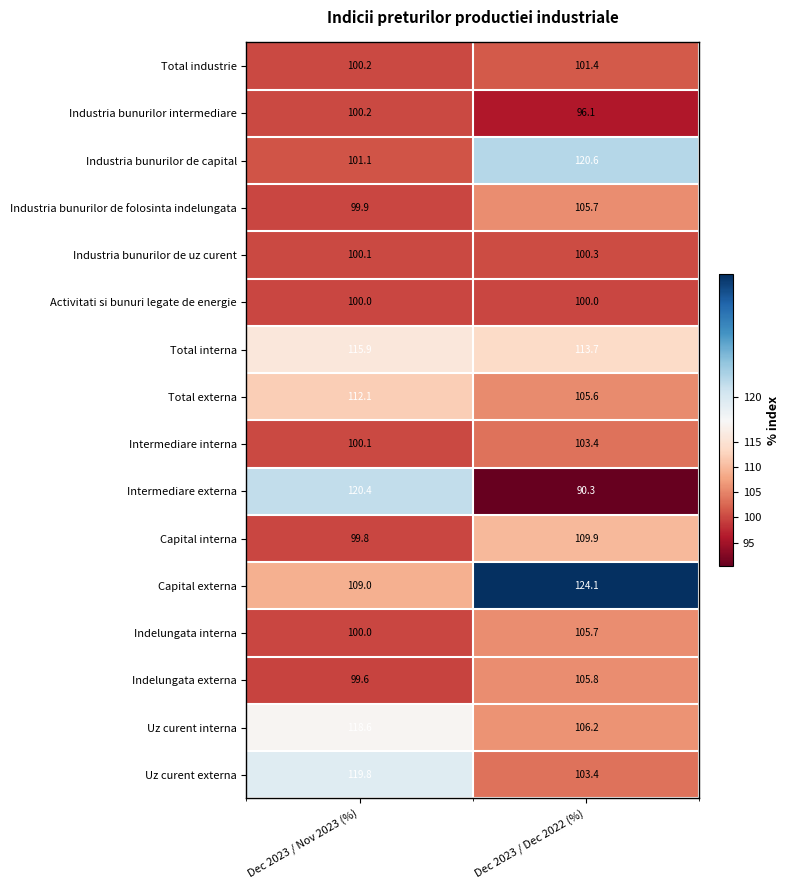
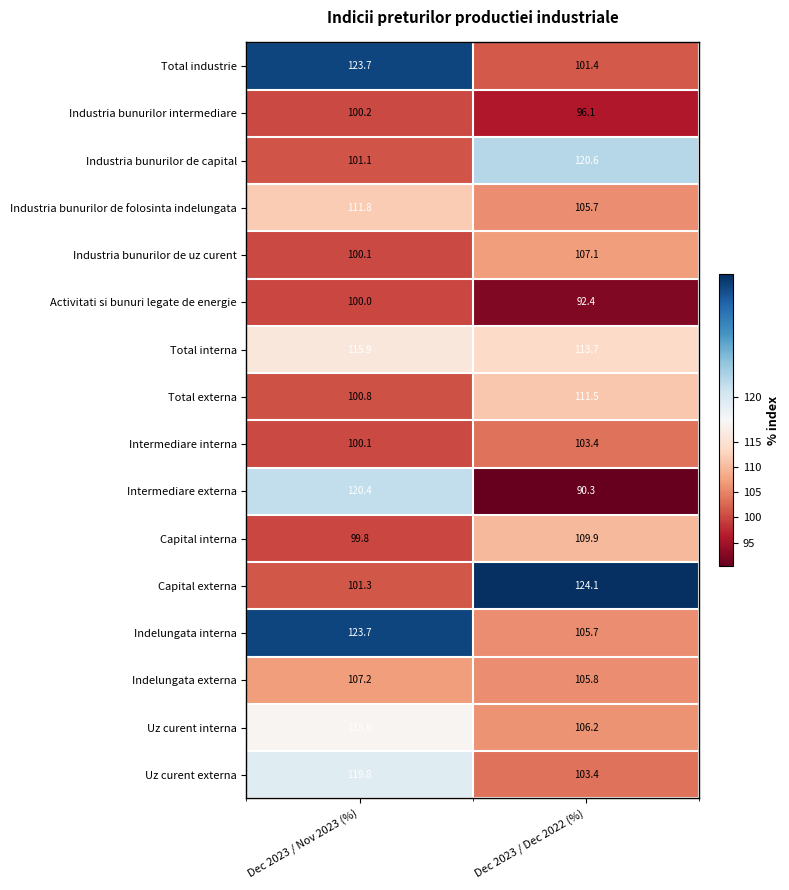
Total industrie, Dec 2023 / Nov 2023 (%): 100.2 -> 123.7
Industria bunurilor de folosinta indelungata, Dec 2023 / Nov 2023 (%): 99.9 -> 111.8
Industria bunurilor de uz curent, Dec 2023 / Dec 2022 (%): 100.3 -> 107.1
Activitati si bunuri legate de energie, Dec 2023 / Dec 2022 (%): 100.0 -> 92.4
Total externa, Dec 2023 / Nov 2023 (%): 112.1 -> 100.8
Total externa, Dec 2023 / Dec 2022 (%): 105.6 -> 111.5
Capital externa, Dec 2023 / Nov 2023 (%): 109.0 -> 101.3
Indelungata interna, Dec 2023 / Nov 2023 (%): 100.0 -> 123.7
Indelungata externa, Dec 2023 / Nov 2023 (%): 99.6 -> 107.2
